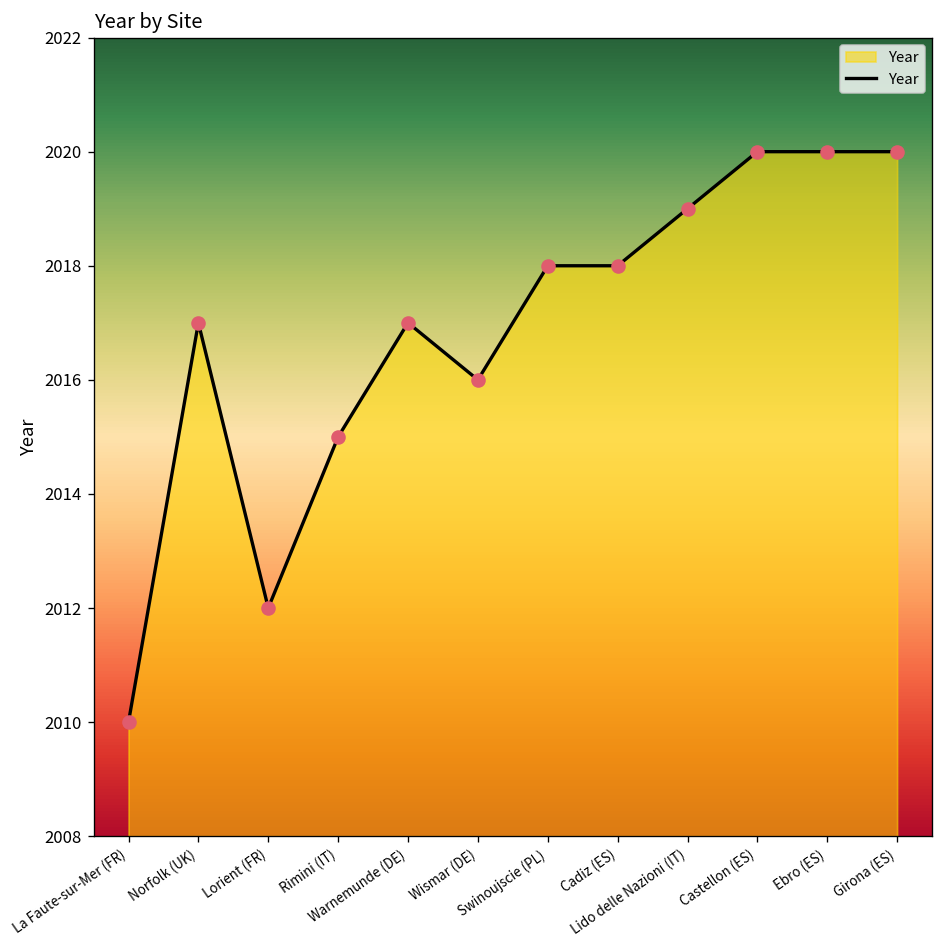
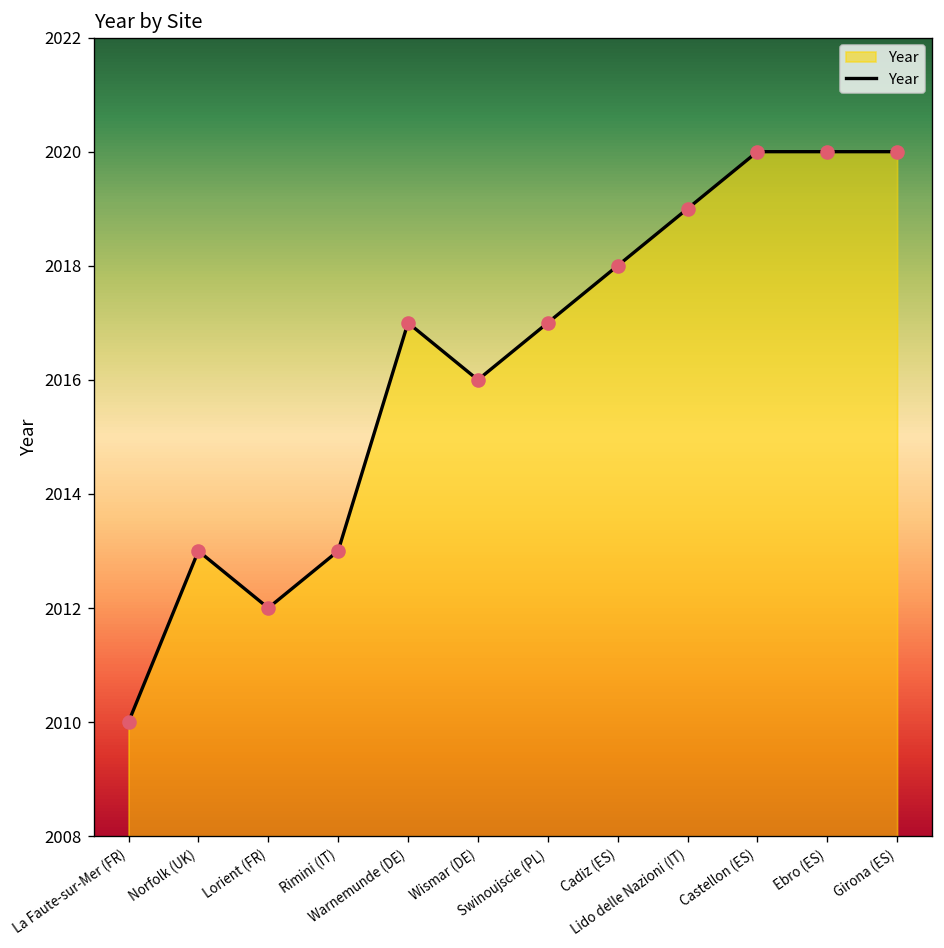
Norfolk (UK): 2017 -> 2013
Rimini (IT): 2015 -> 2013
Swinoujscie (PL): 2018 -> 2017
